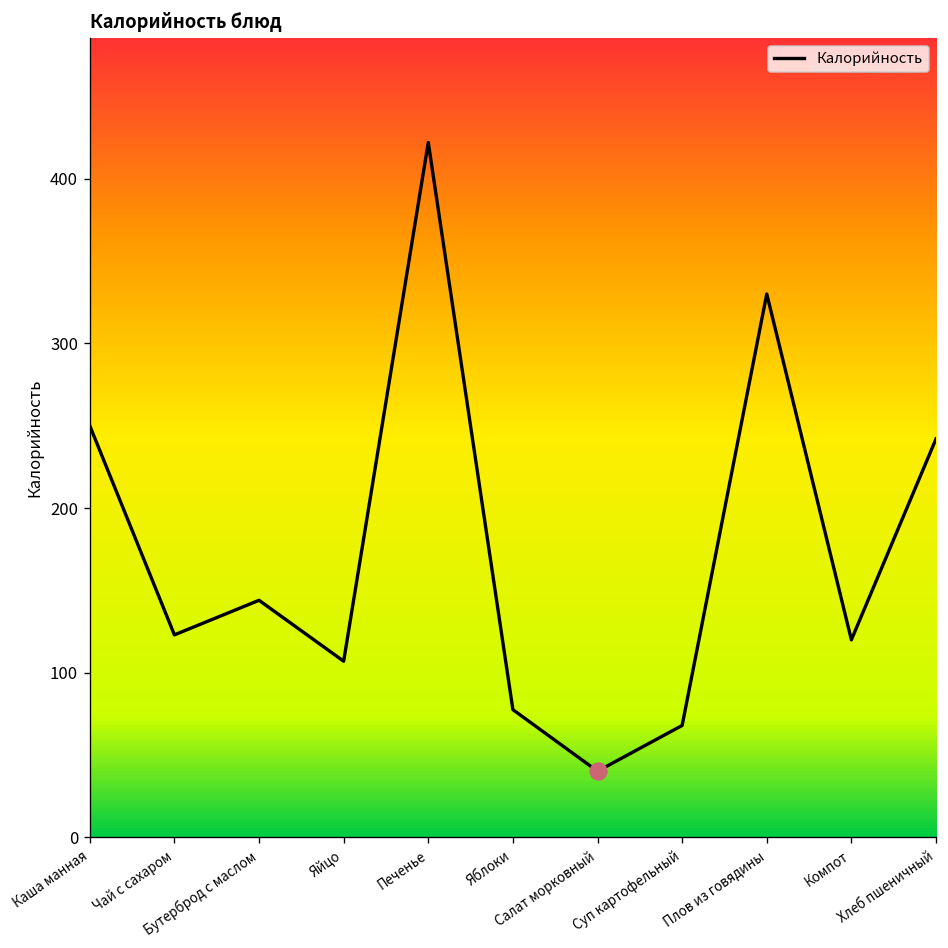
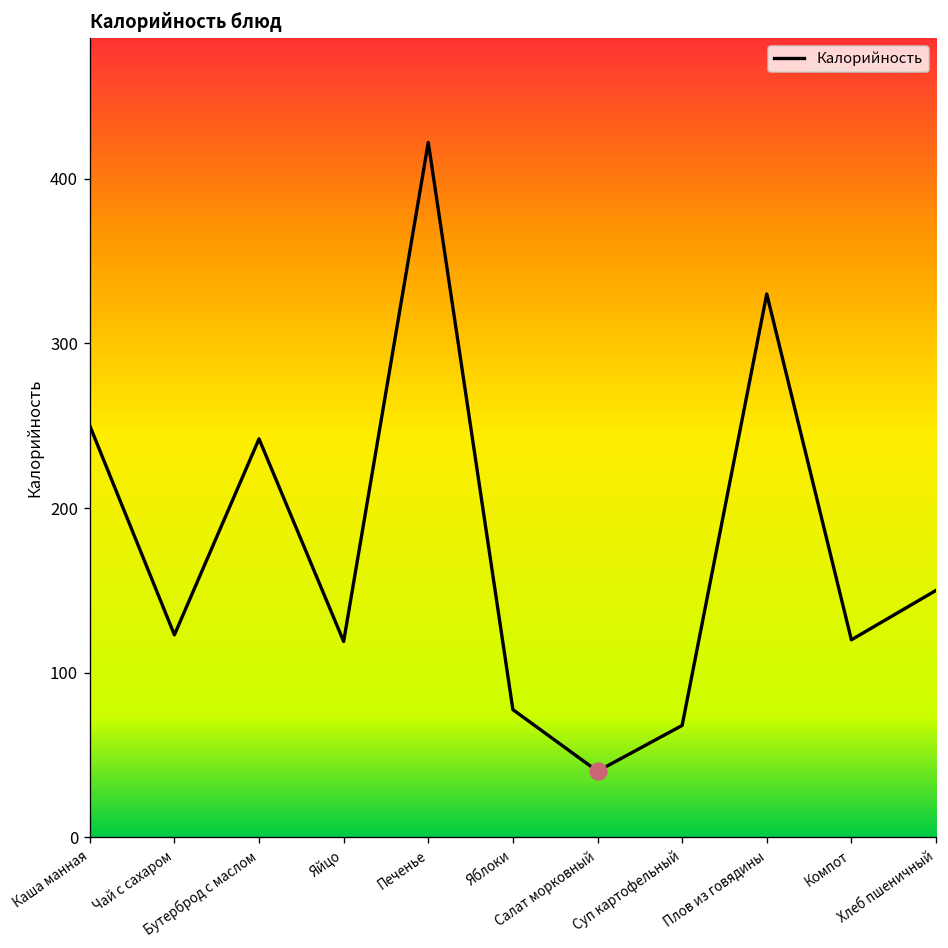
Калорийность, Бутерброд с маслом: 144 -> 242
Калорийность, Яйцо: 107 -> 119
Калорийность, Хлеб пшеничный: 242 -> 150
